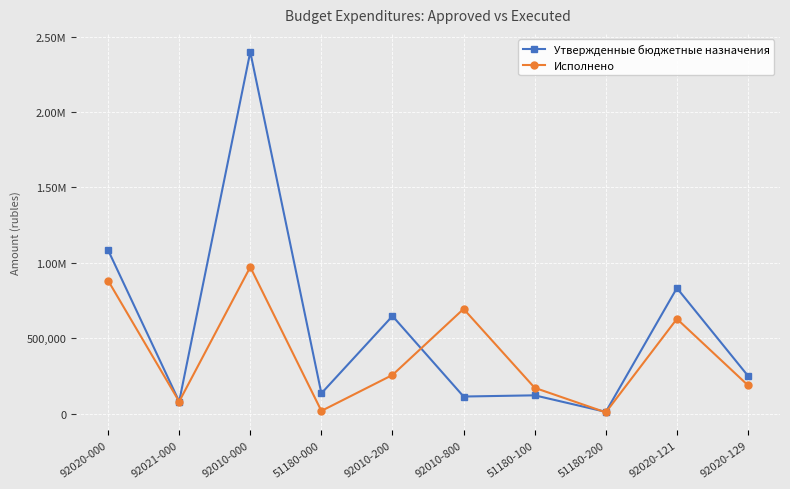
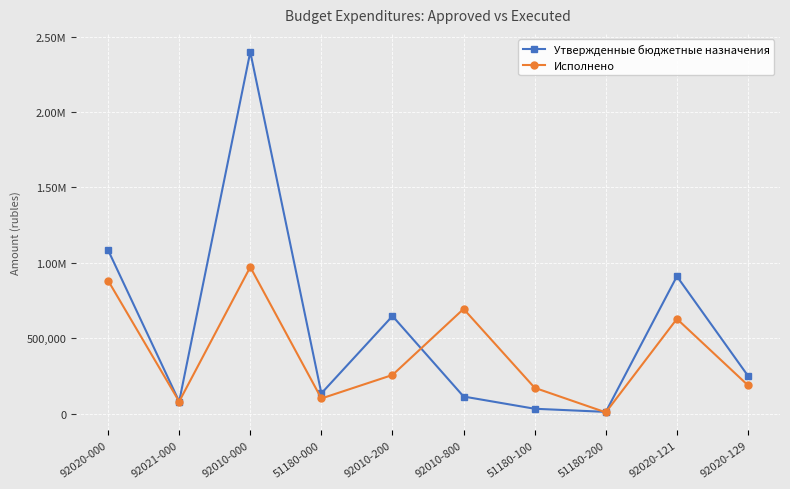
Исполнено, 51180-000: 20,000 -> 100,000
Утвержденные бюджетные назначения, 51180-100: 120,000 -> 30,000
Утвержденные бюджетные назначения, 92020-121: 830,000 -> 910,000
